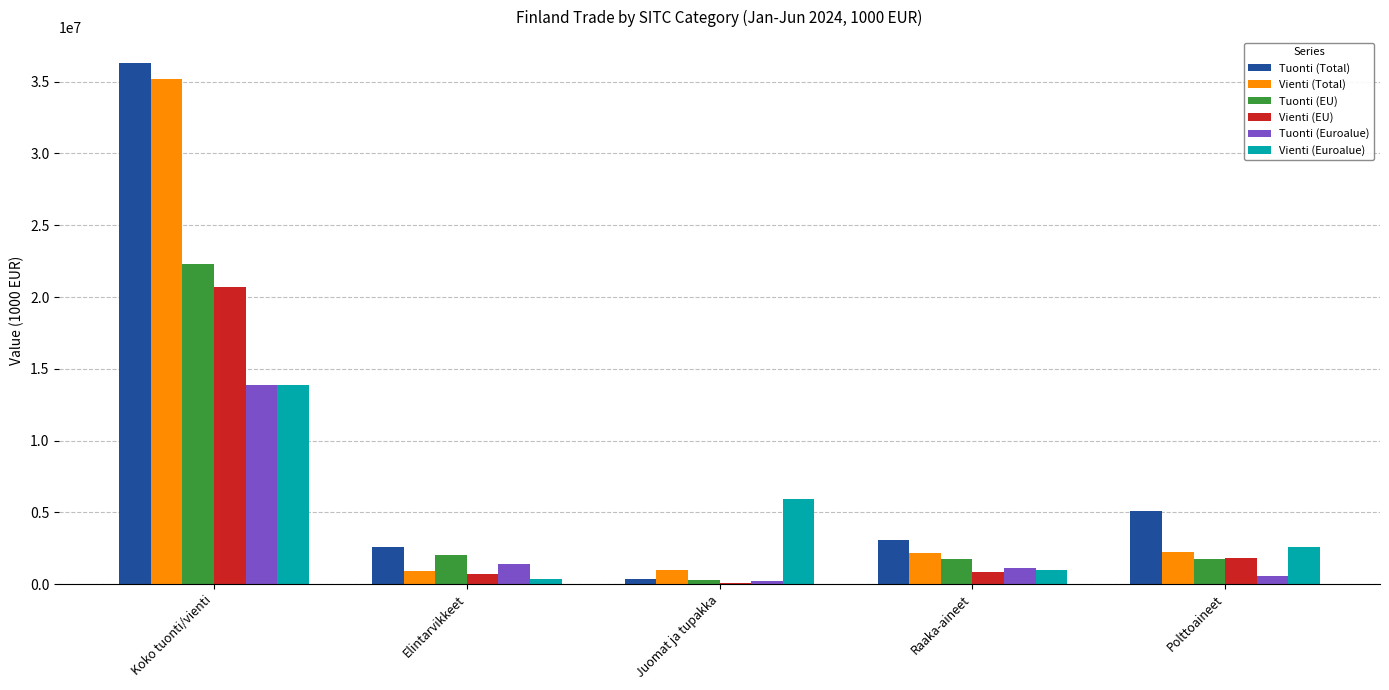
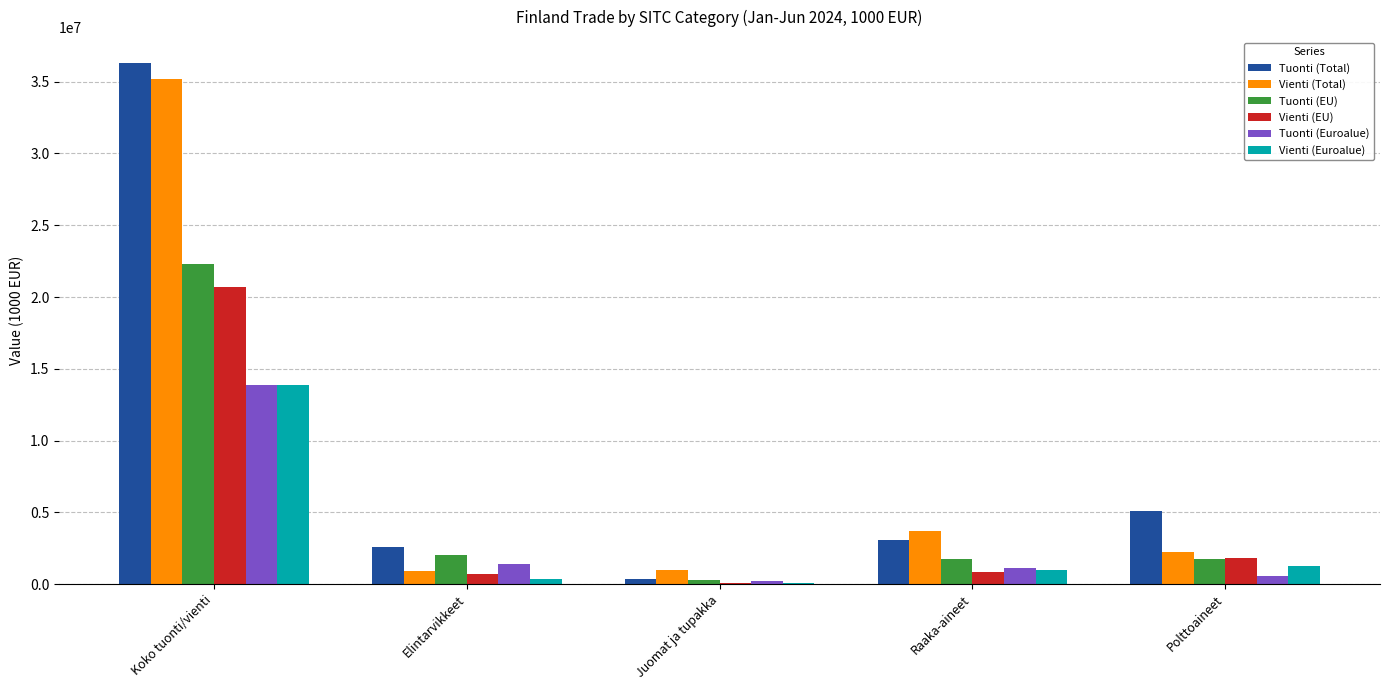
Vienti (Euroalue), Juomat ja tupakka: 5900000 -> 100000
Vienti (Total), Raaka-aineet: 2200000 -> 3700000
Vienti (Euroalue), Polttoaineet: 2600000 -> 1300000
